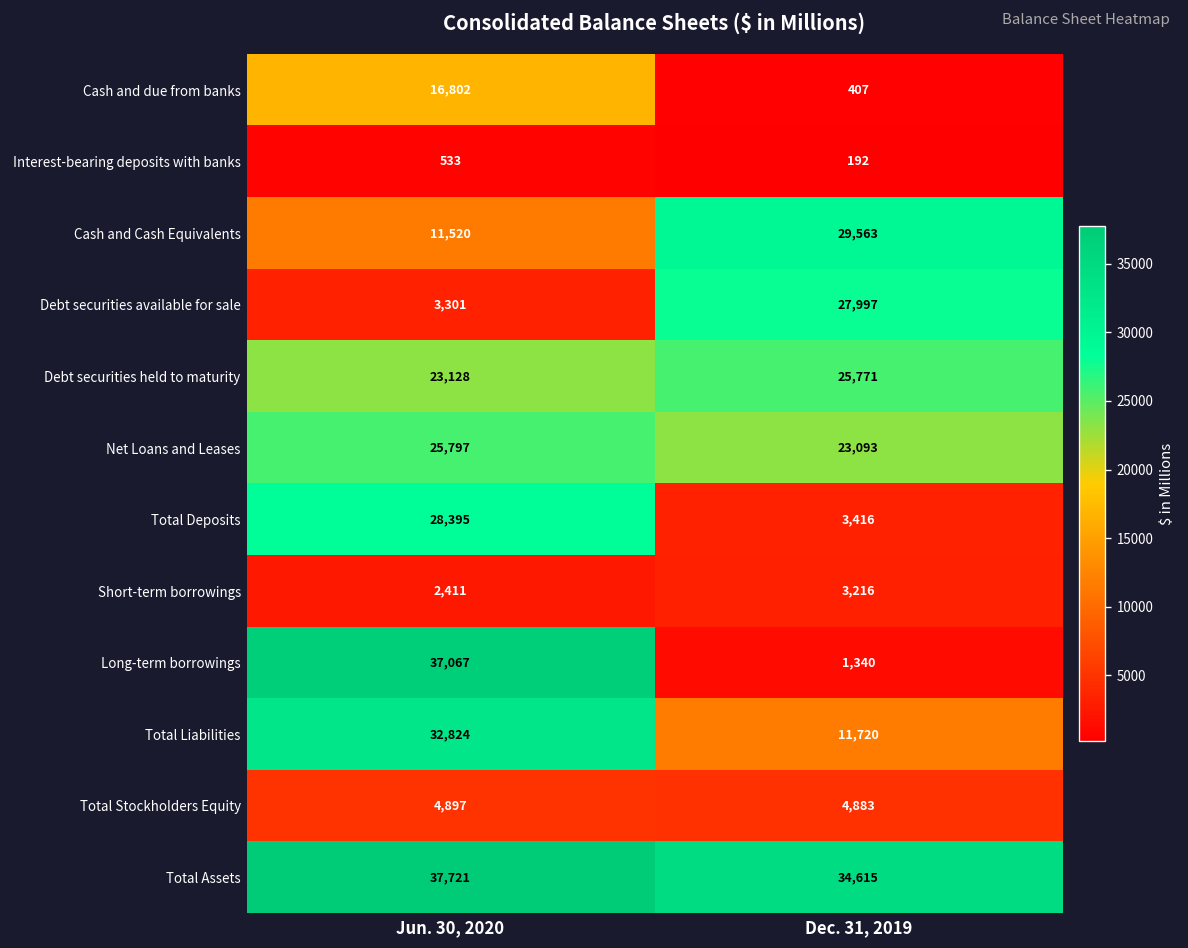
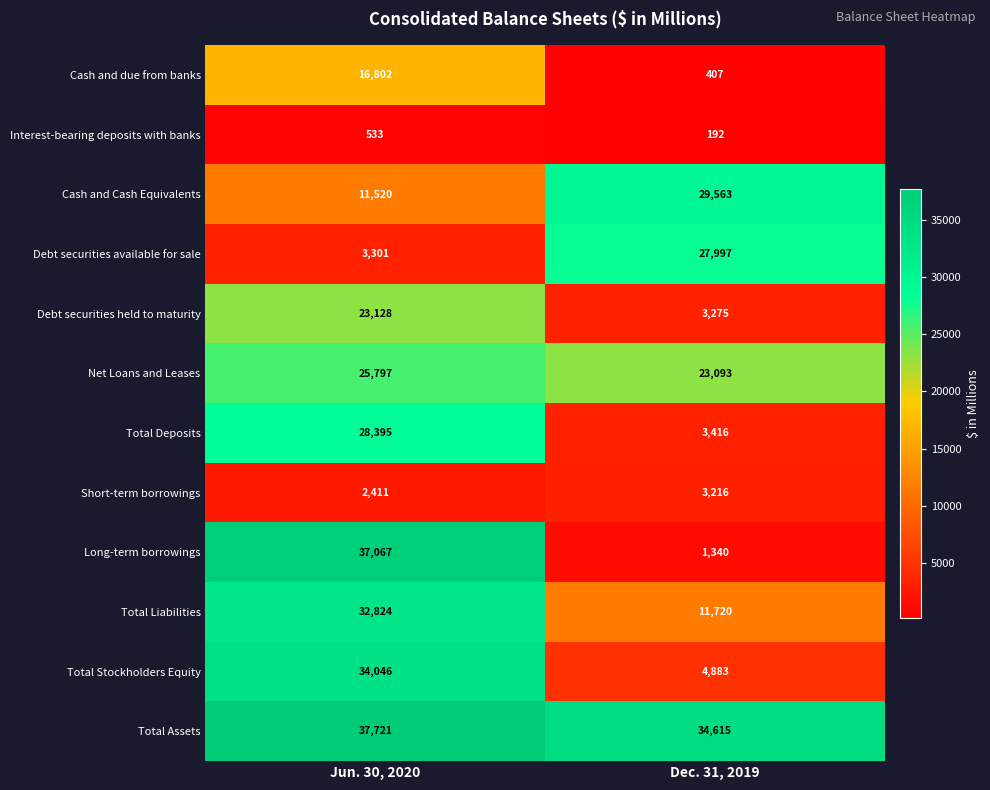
Debt securities held to maturity, Dec. 31, 2019: 25,771 -> 3,275
Total Stockholders Equity, Jun. 30, 2020: 4,897 -> 34,046
